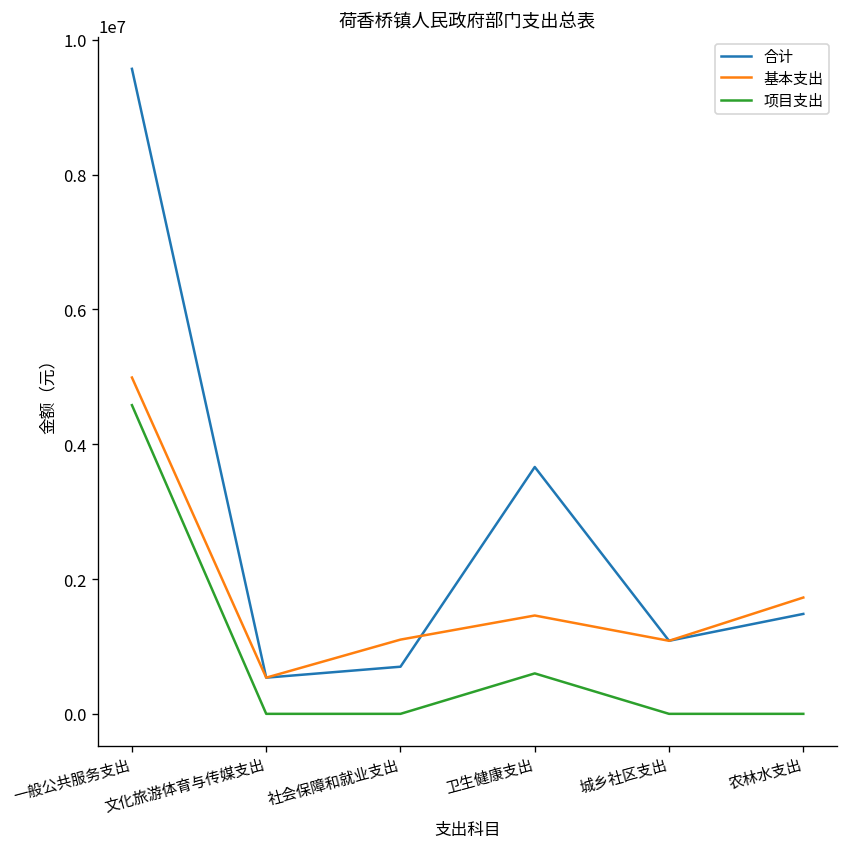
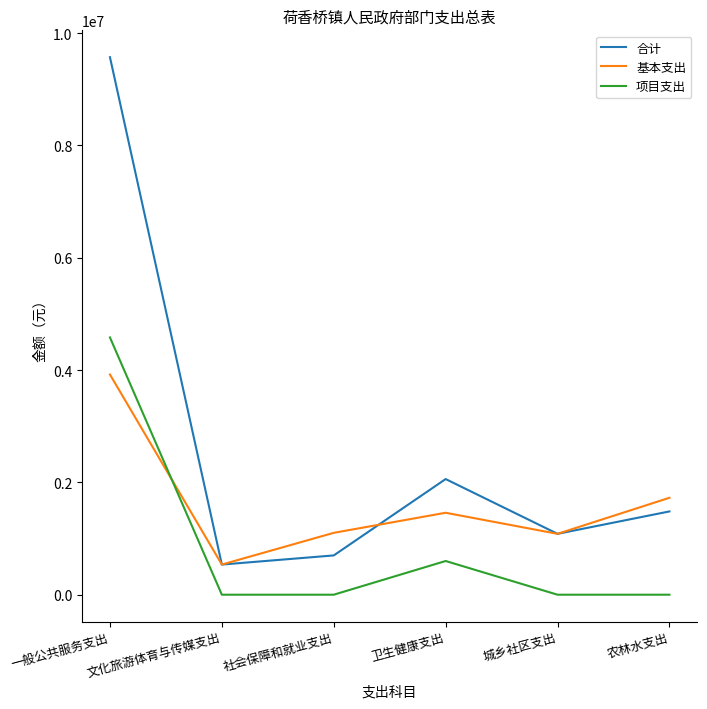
基本支出, 一般公共服务支出: 5000000 -> 3900000
合计, 卫生健康支出: 3700000 -> 2100000
